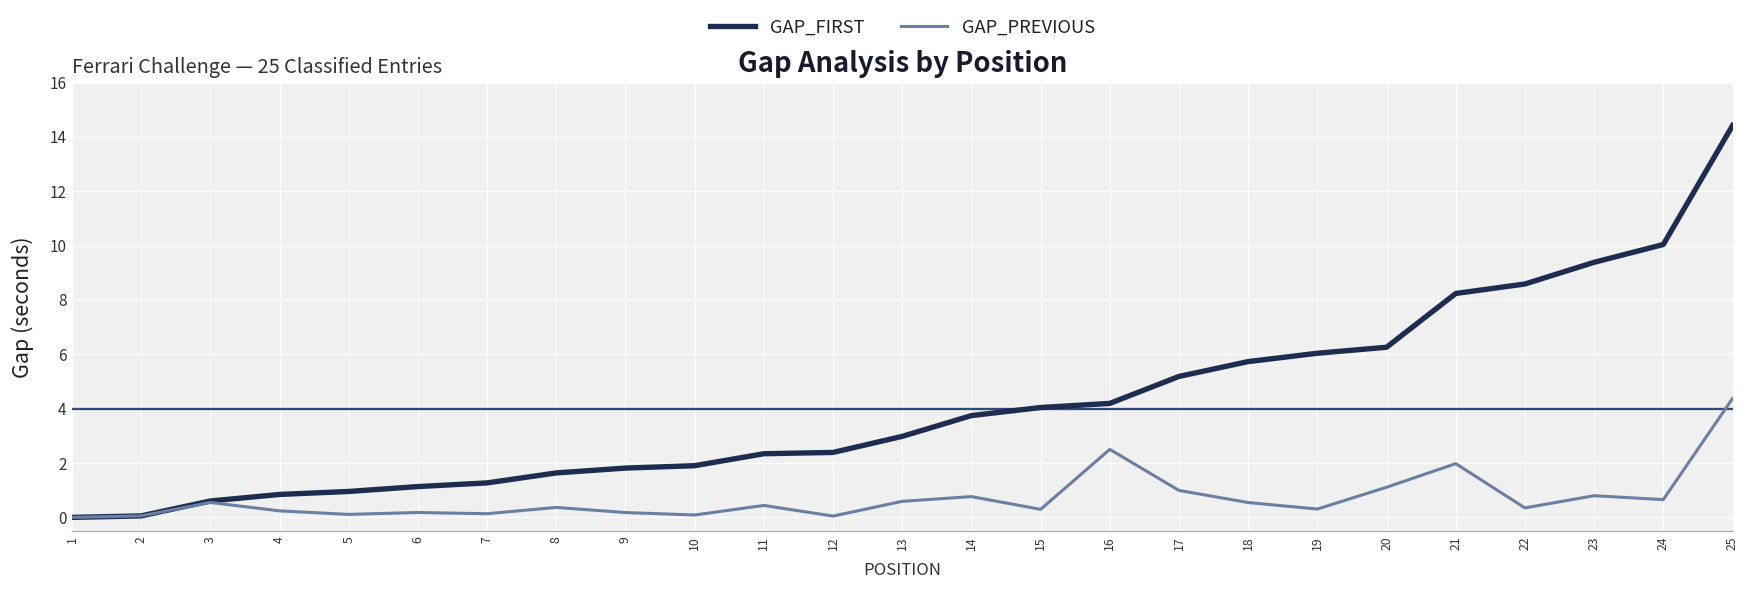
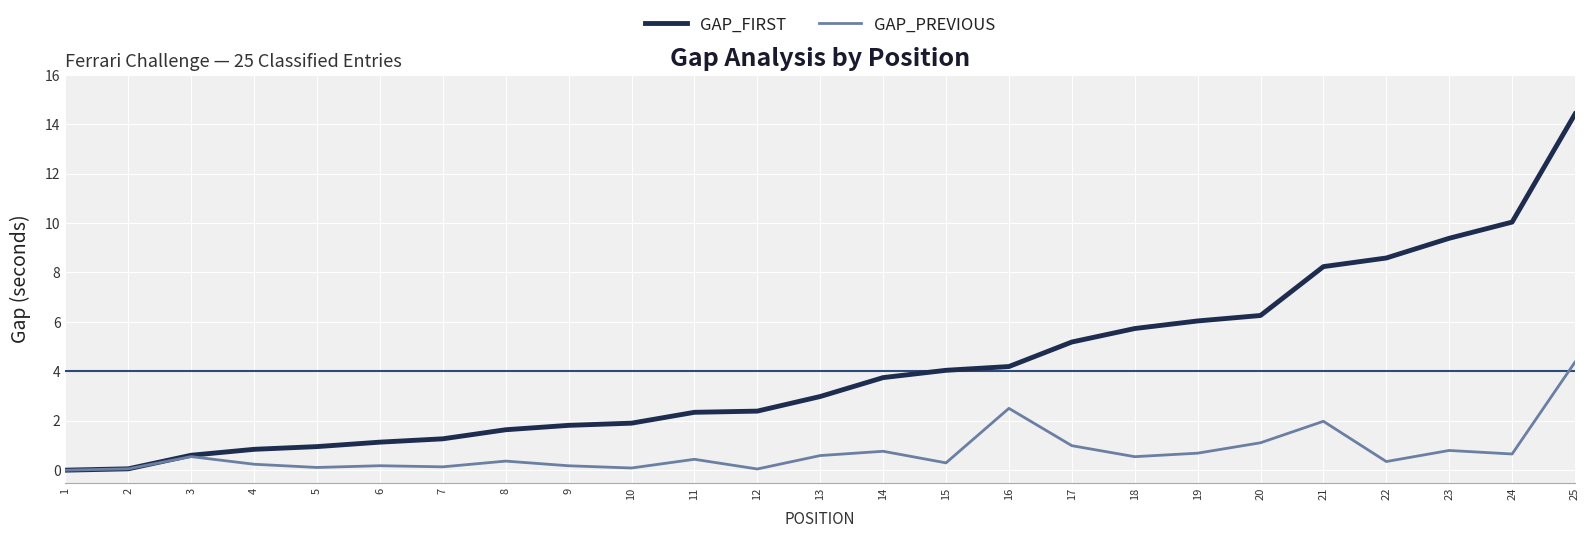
GAP_PREVIOUS, 19: 0.3 -> 0.7
